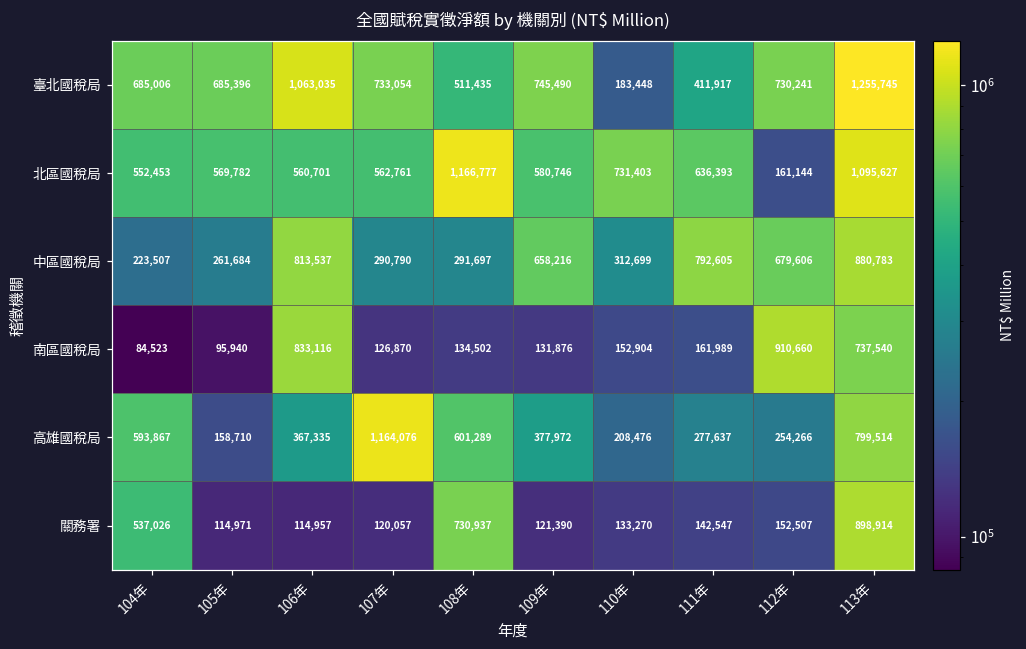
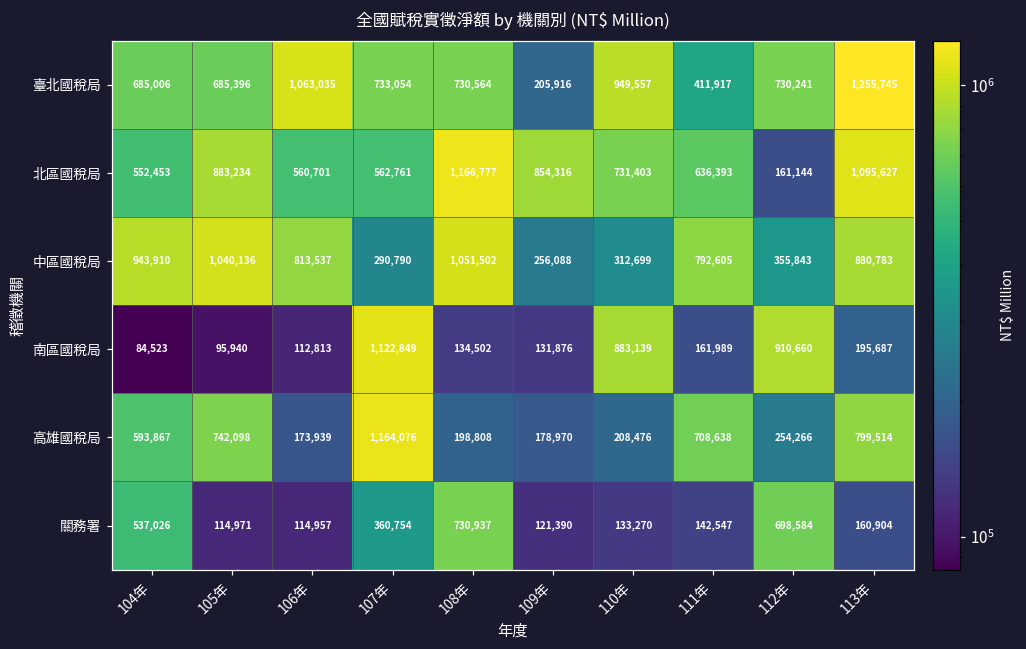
臺北國稅局, 108年: 511,435 -> 730,564
臺北國稅局, 109年: 745,490 -> 205,916
臺北國稅局, 110年: 183,448 -> 949,557
北區國稅局, 105年: 569,782 -> 883,234
北區國稅局, 109年: 580,746 -> 854,316
中區國稅局, 104年: 223,507 -> 943,910
中區國稅局, 105年: 261,684 -> 1,040,136
中區國稅局, 108年: 291,697 -> 1,051,502
中區國稅局, 109年: 658,216 -> 256,088
中區國稅局, 112年: 679,606 -> 355,843
南區國稅局, 106年: 833,116 -> 112,813
南區國稅局, 107年: 126,870 -> 1,122,849
南區國稅局, 110年: 152,904 -> 883,139
南區國稅局, 113年: 737,540 -> 195,687
高雄國稅局, 105年: 158,710 -> 742,098
高雄國稅局, 106年: 367,335 -> 173,939
高雄國稅局, 108年: 601,289 -> 198,808
高雄國稅局, 109年: 377,972 -> 178,970
高雄國稅局, 111年: 277,637 -> 708,638
關務署, 107年: 120,057 -> 360,754
關務署, 112年: 152,507 -> 698,584
關務署, 113年: 898,914 -> 160,904
